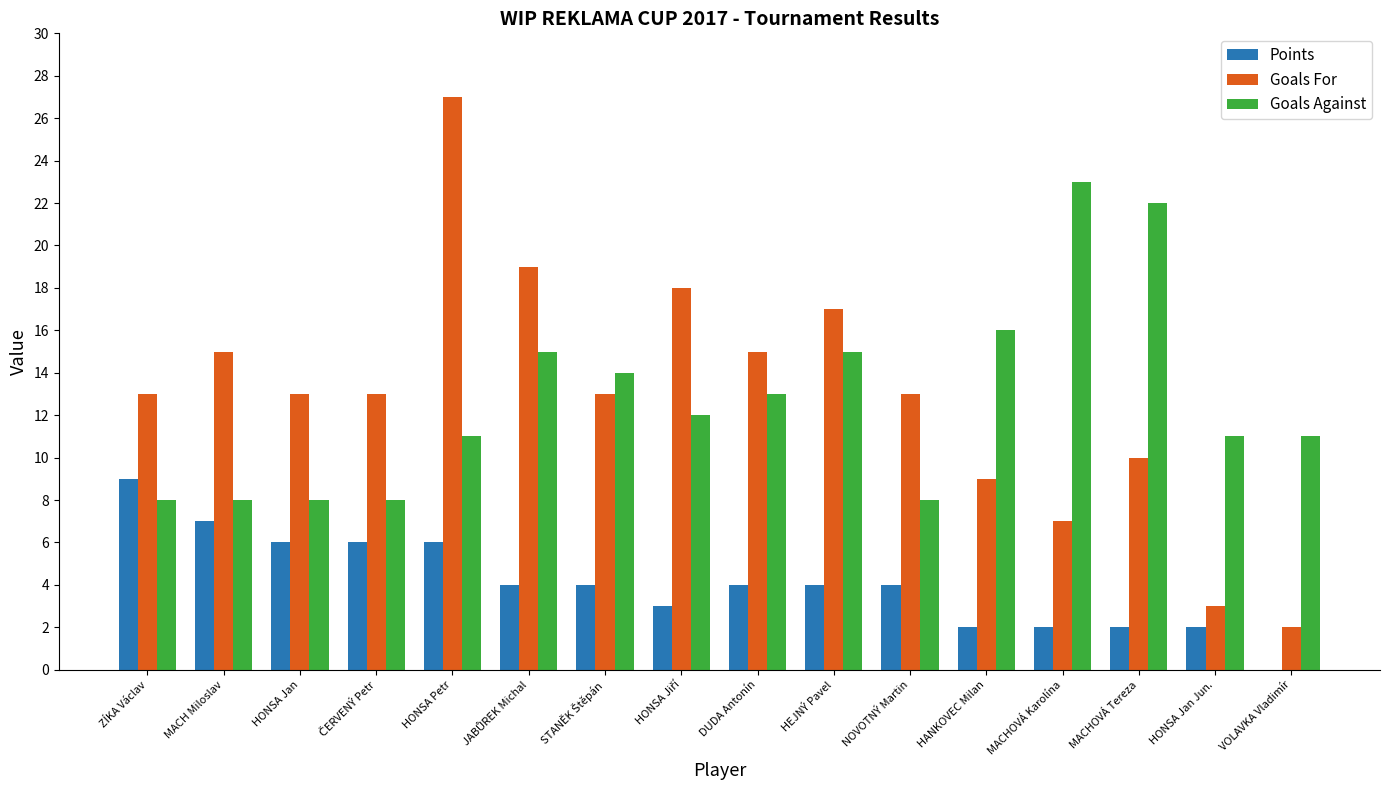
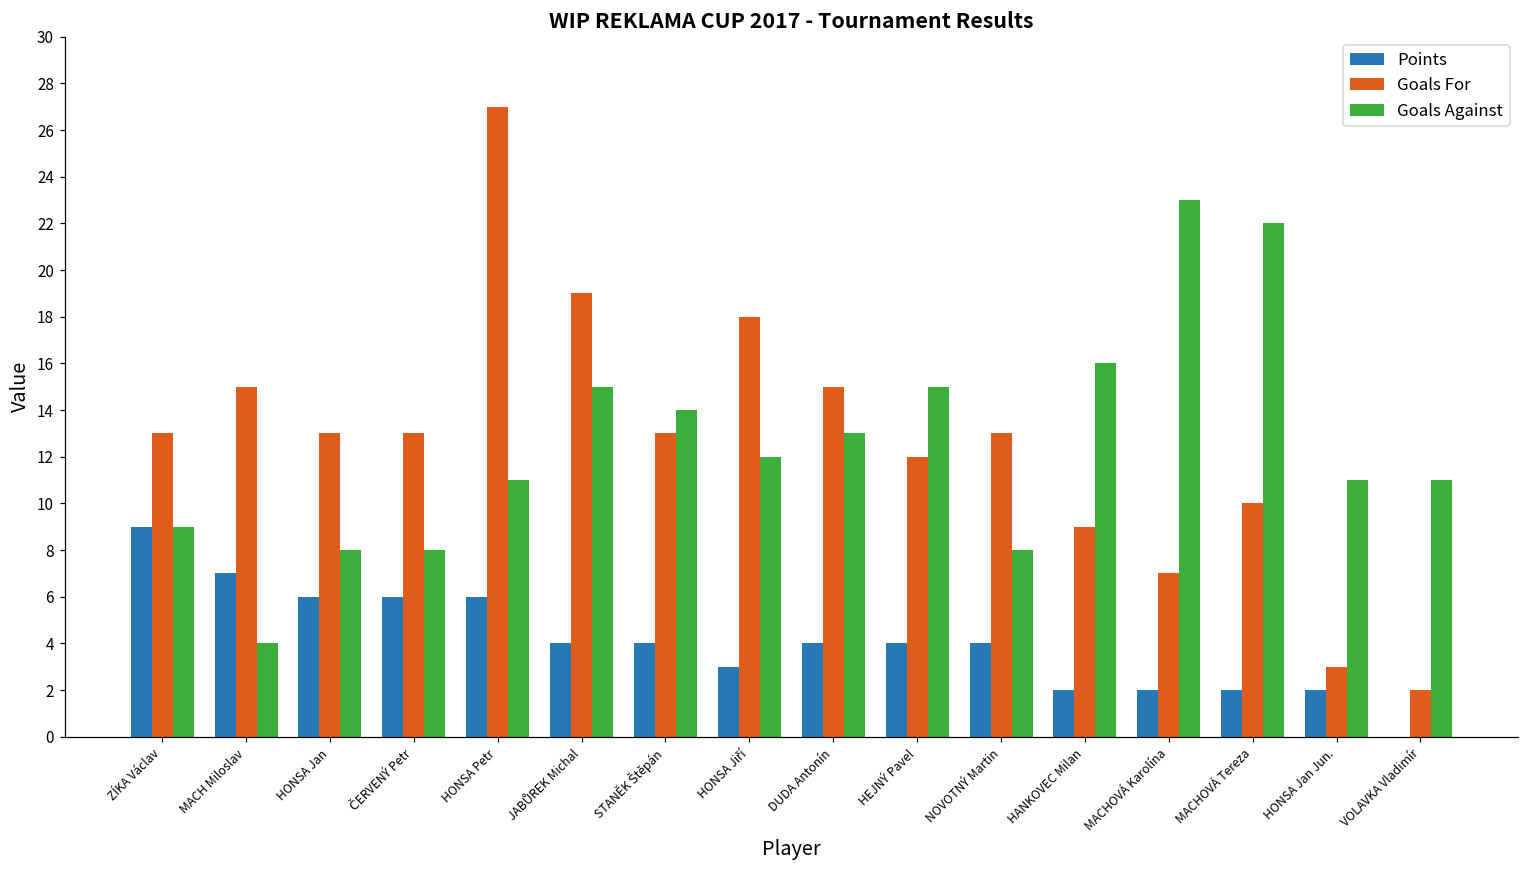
Goals Against, ZÍKA Václav: 8 -> 9
Goals Against, MACH Miloslav: 8 -> 4
Goals For, HEJNÝ Pavel: 17 -> 12
